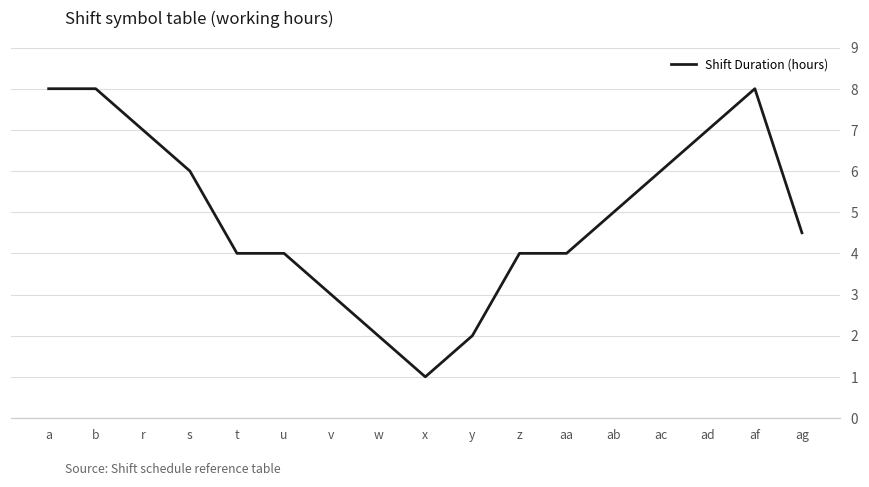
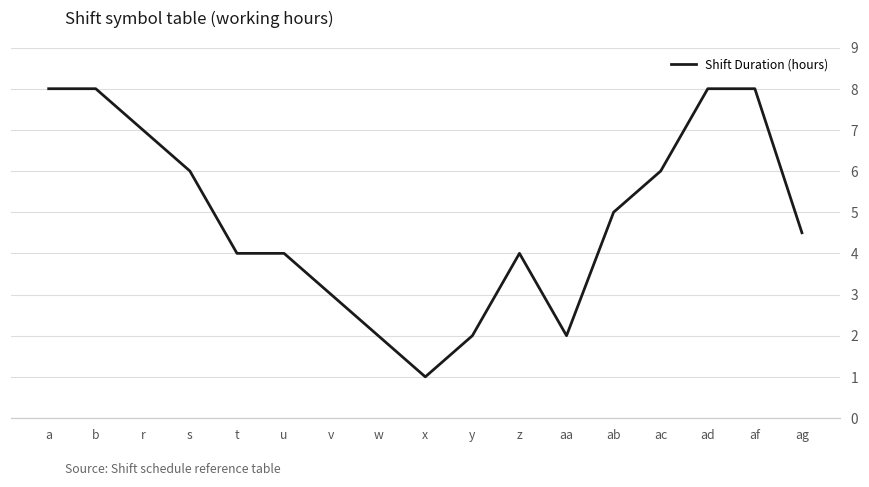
aa: 4 -> 2
ad: 7 -> 8
